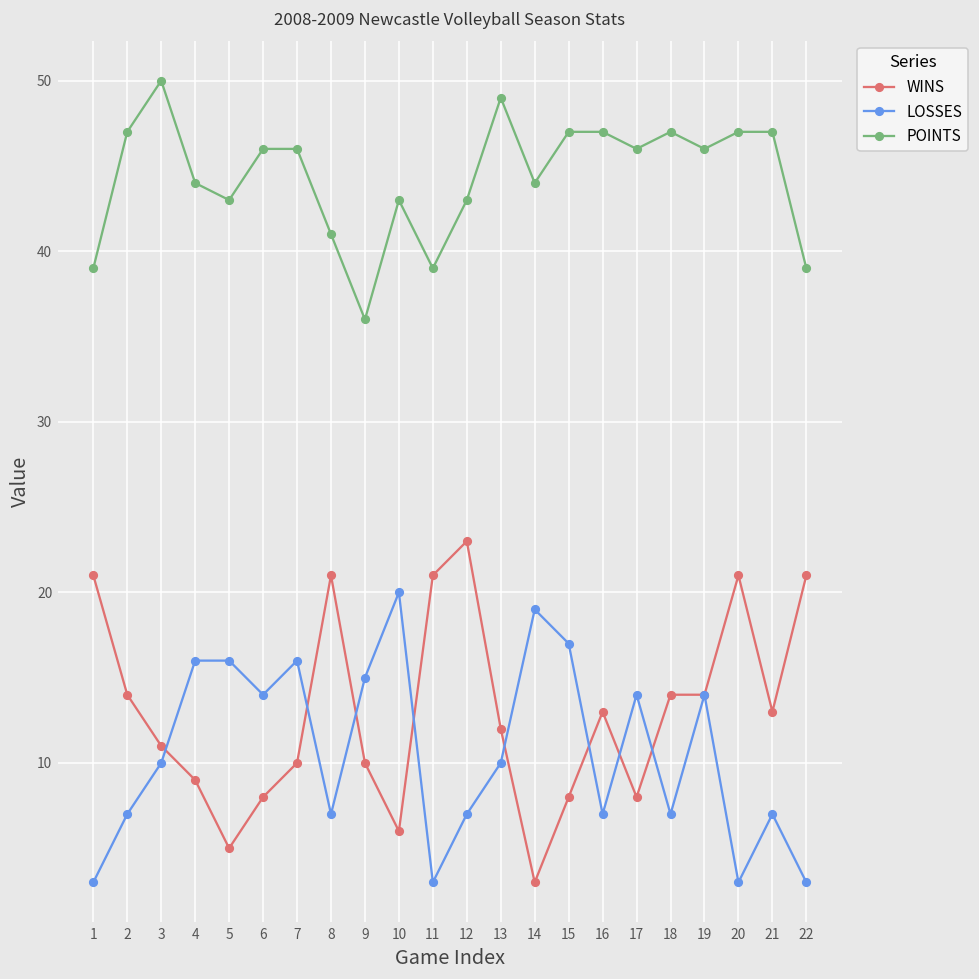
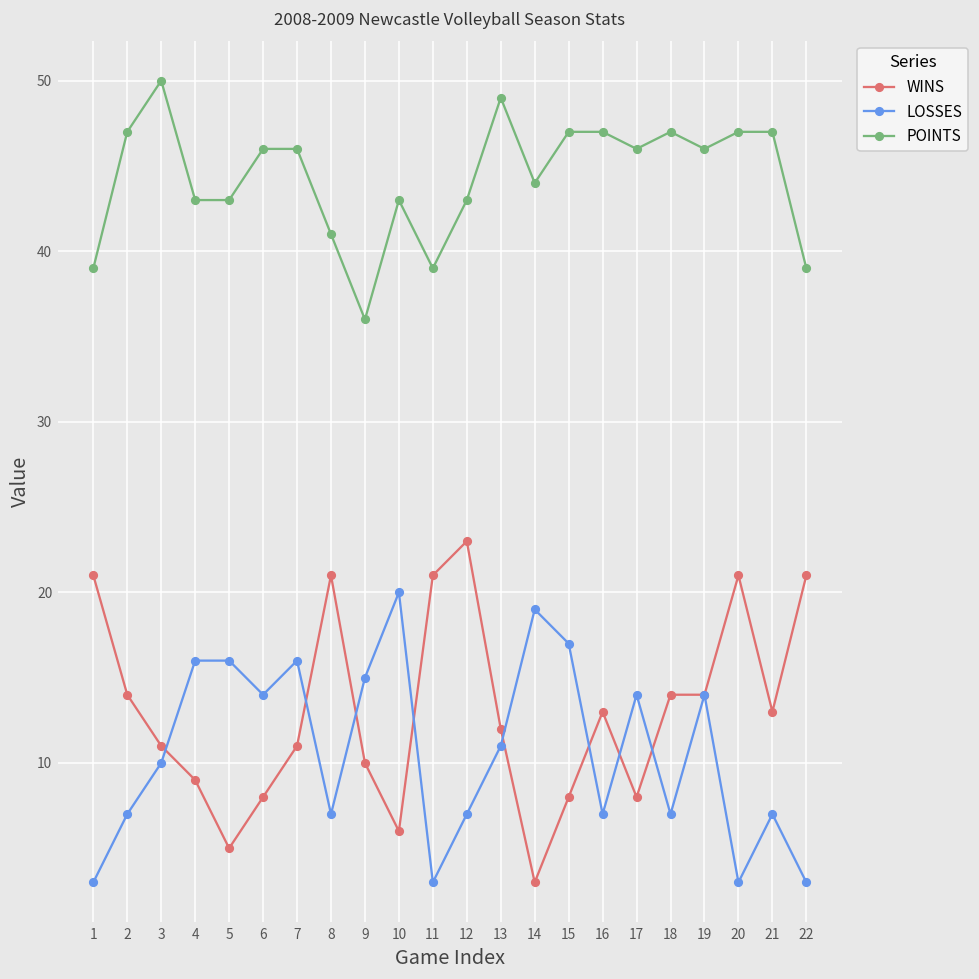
POINTS, 4: 44 -> 43
WINS, 7: 10 -> 11
LOSSES, 13: 10 -> 11
